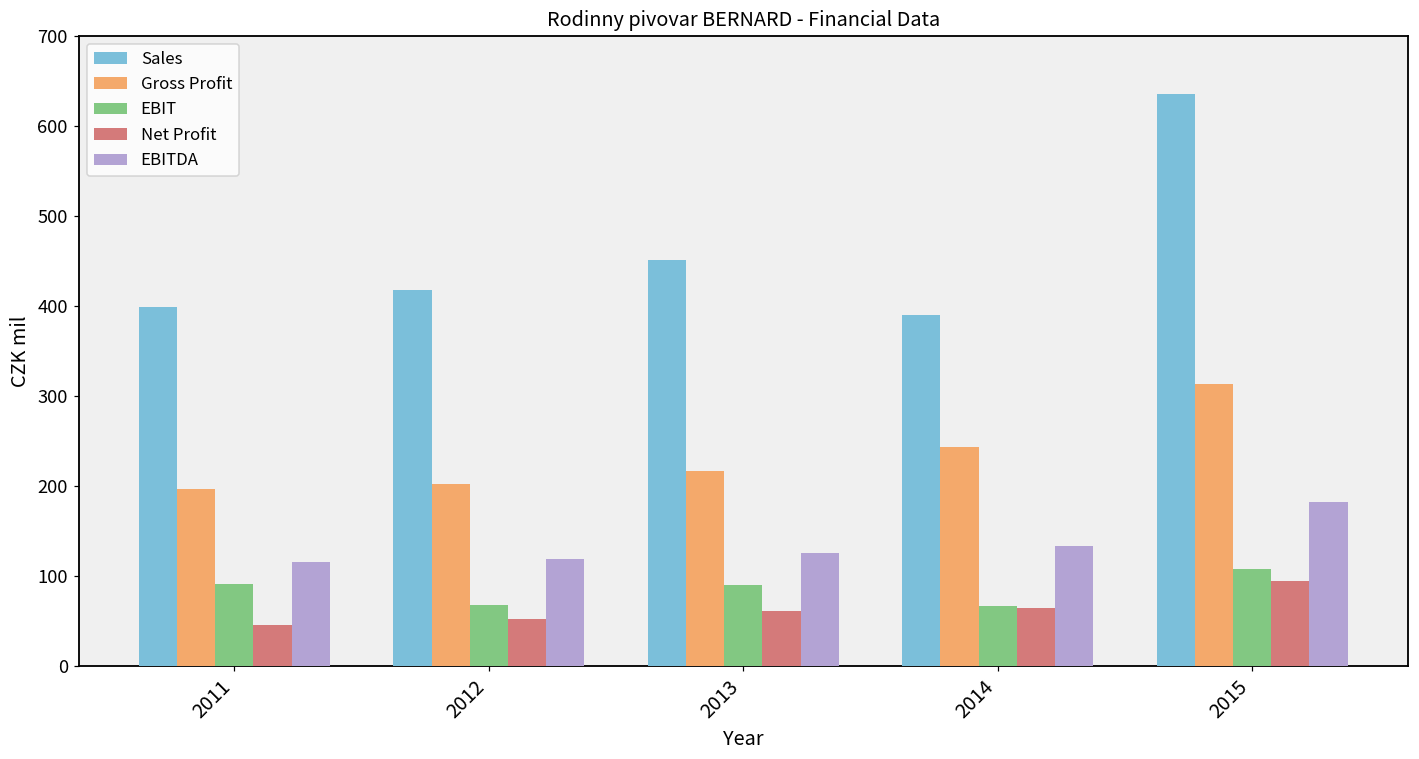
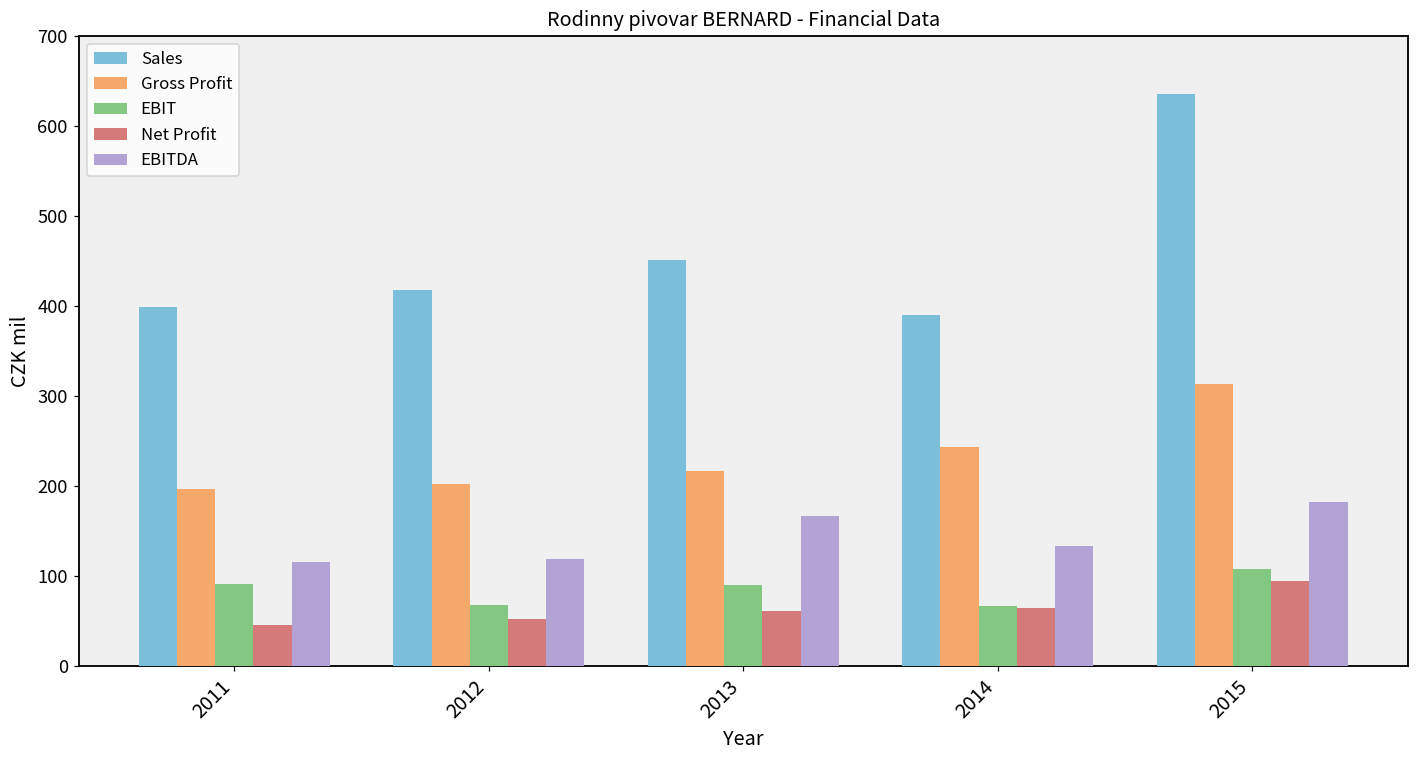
EBITDA, 2013: 130 -> 170
